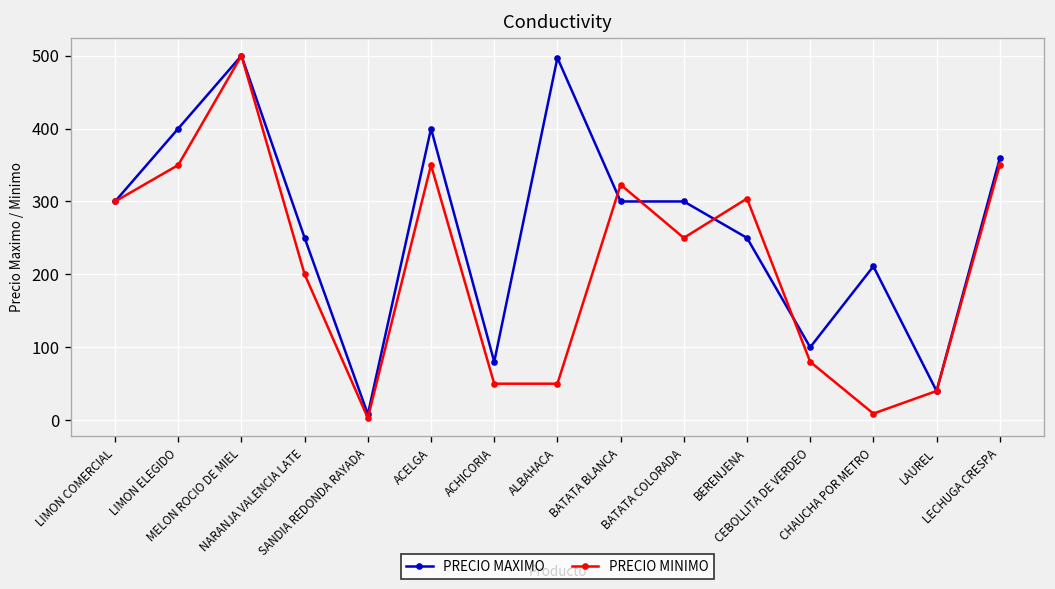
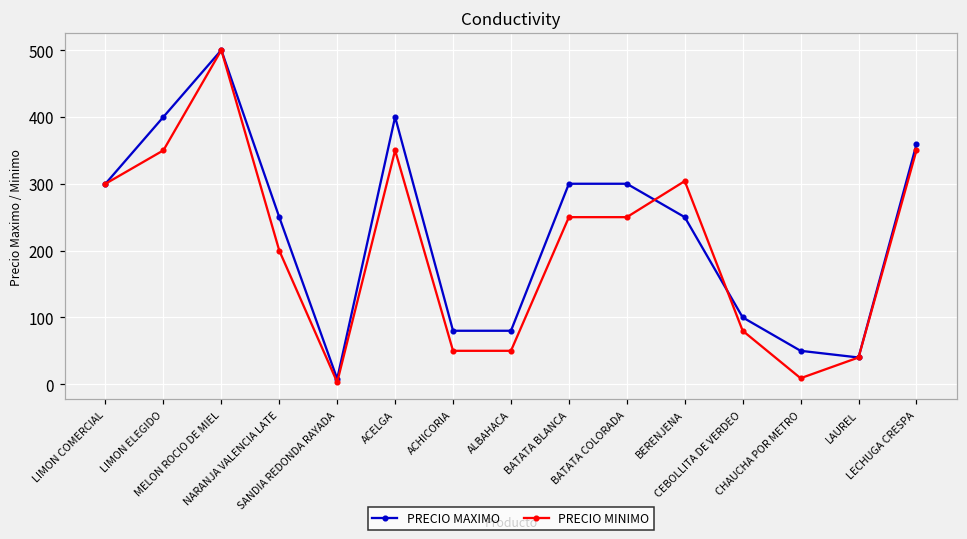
PRECIO MAXIMO, ALBAHACA: 500 -> 80
PRECIO MINIMO, BATATA BLANCA: 320 -> 250
PRECIO MAXIMO, CHAUCHA POR METRO: 210 -> 50
